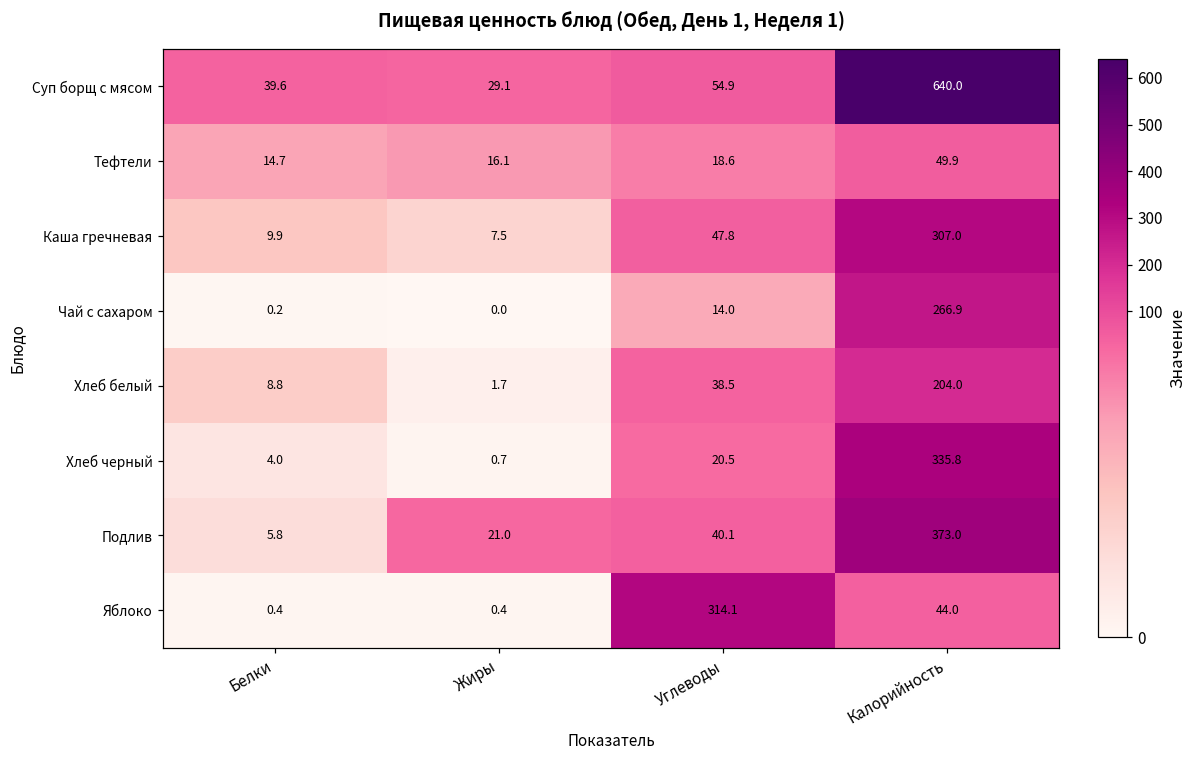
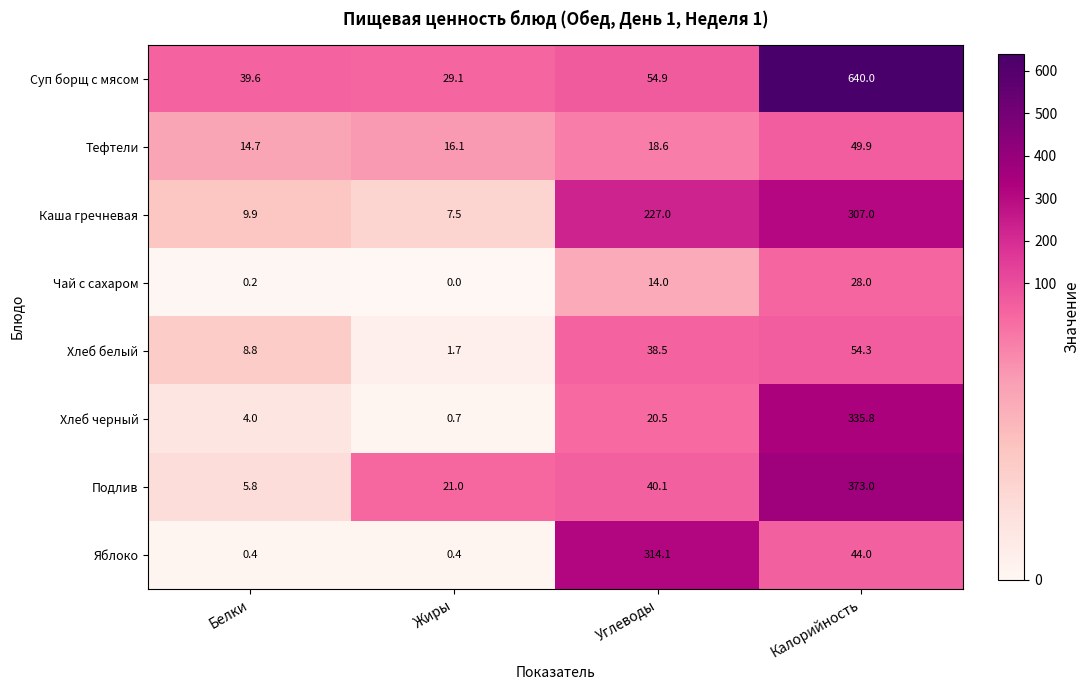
Каша гречневая, Углеводы: 47.8 -> 227.0
Чай с сахаром, Калорийность: 266.9 -> 28.0
Хлеб белый, Калорийность: 204.0 -> 54.3
